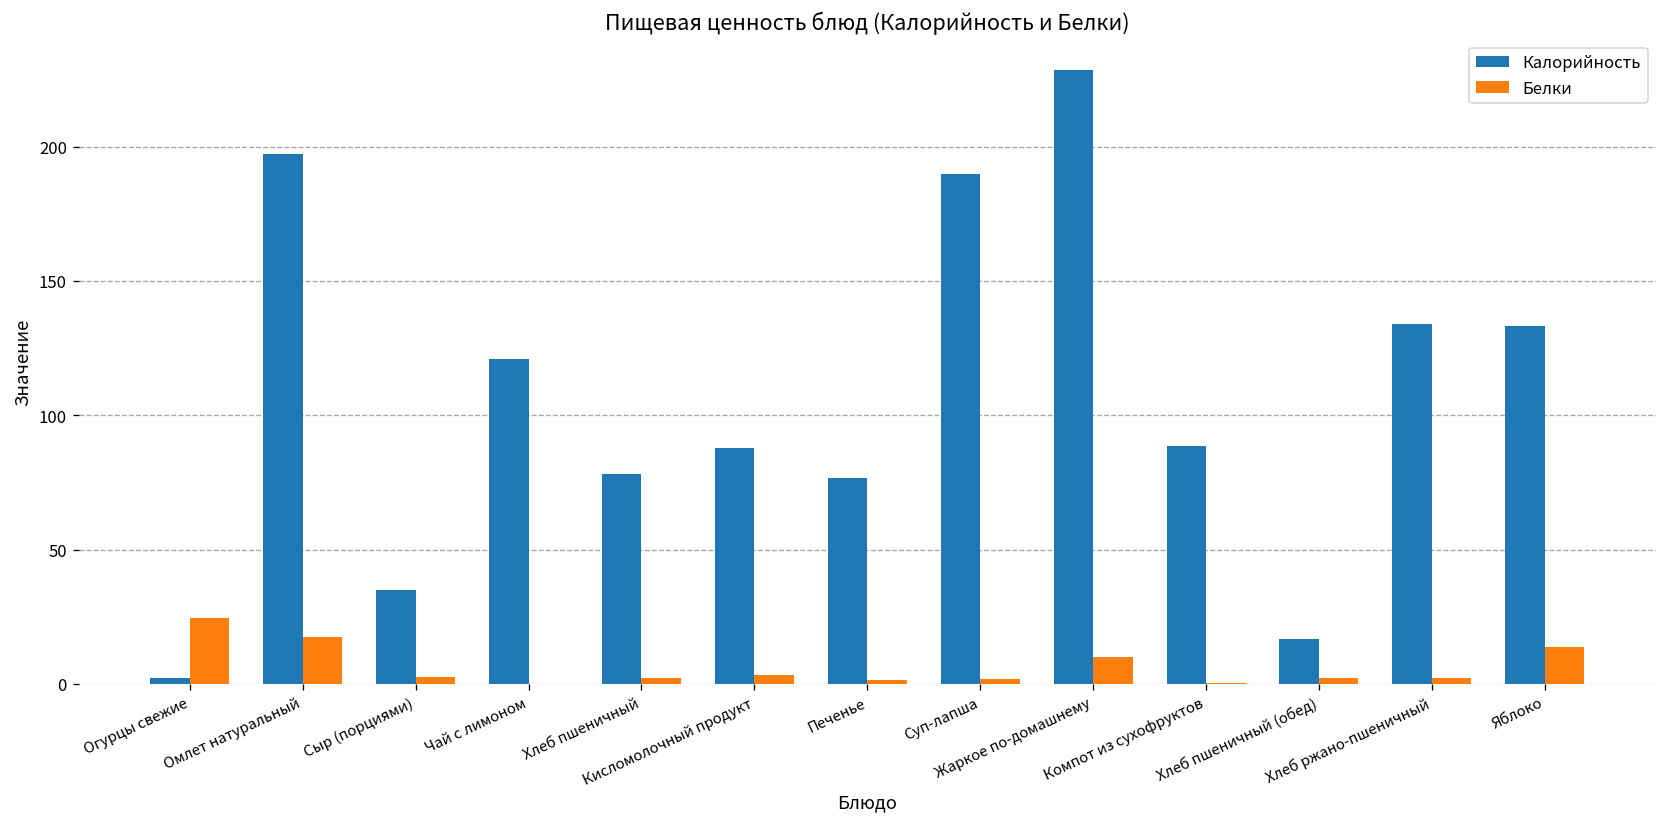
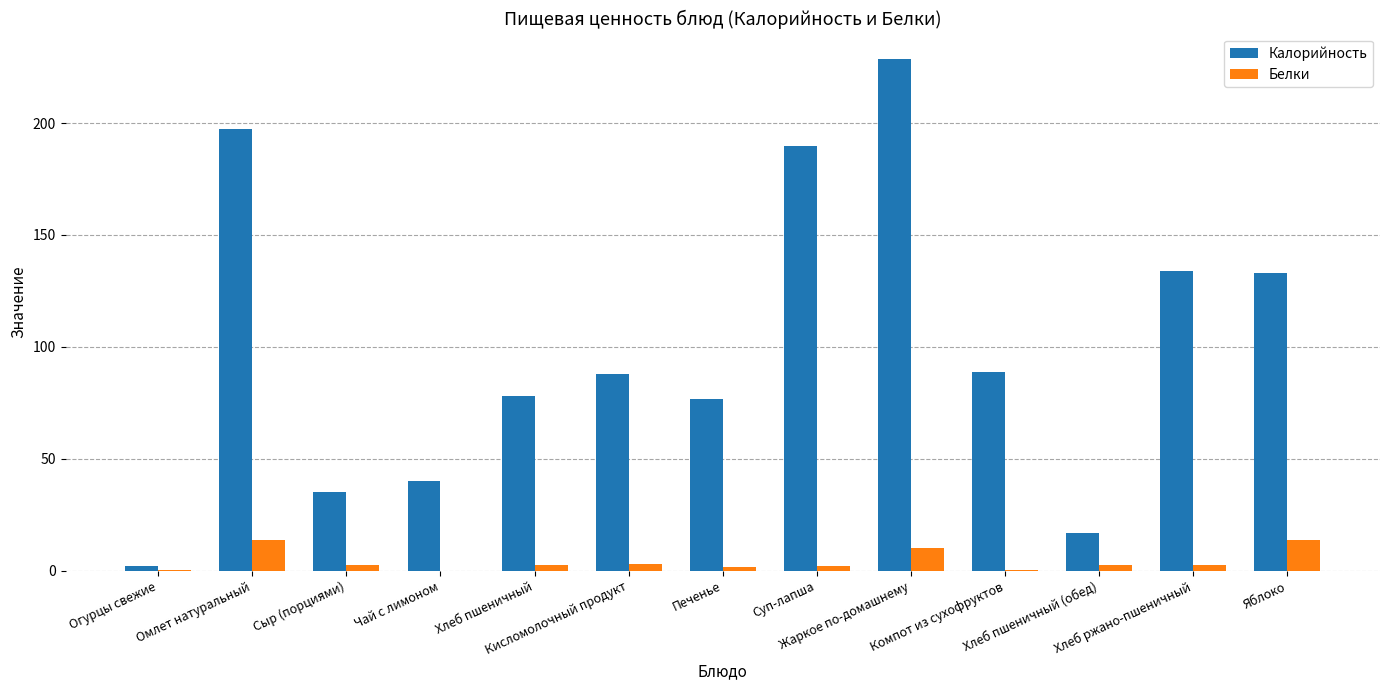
Белки, Огурцы свежие: 24 -> 0
Белки, Омлет натуральный: 18 -> 14
Калорийность, Чай с лимоном: 121 -> 40
